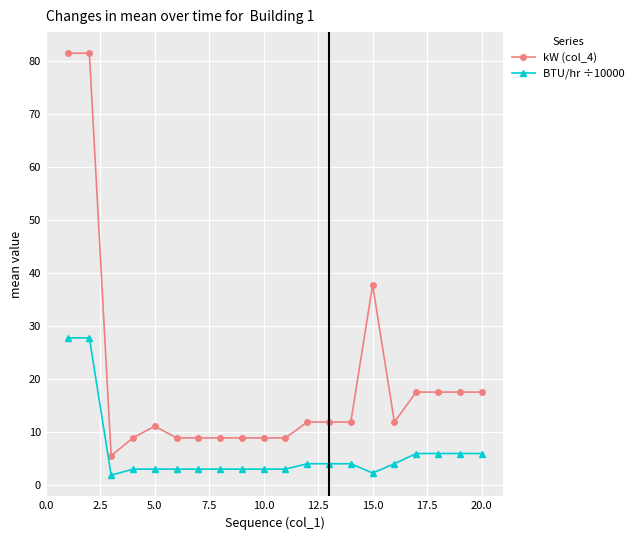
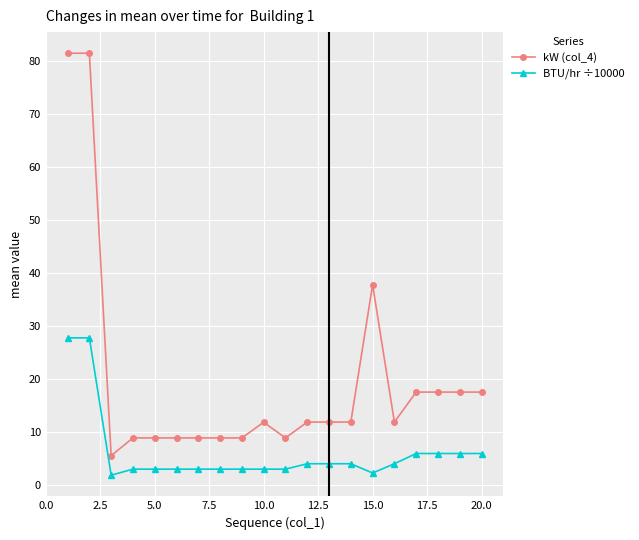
kW (col_4), 5.0: 11 -> 9
kW (col_4), 10.0: 9 -> 12
